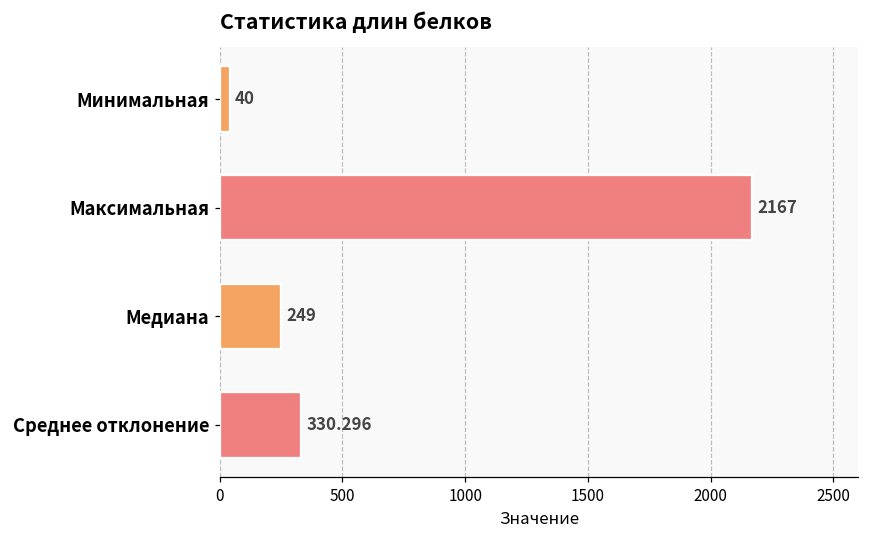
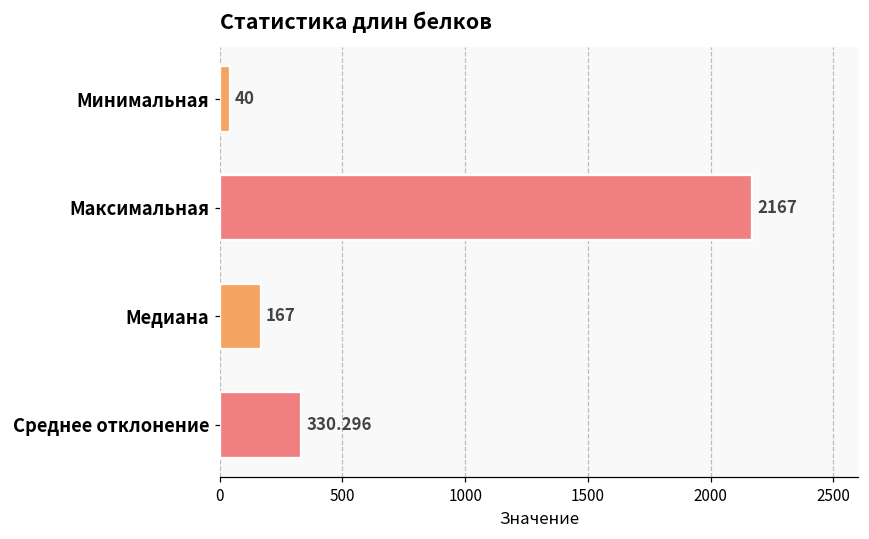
Медиана: 249 -> 167
